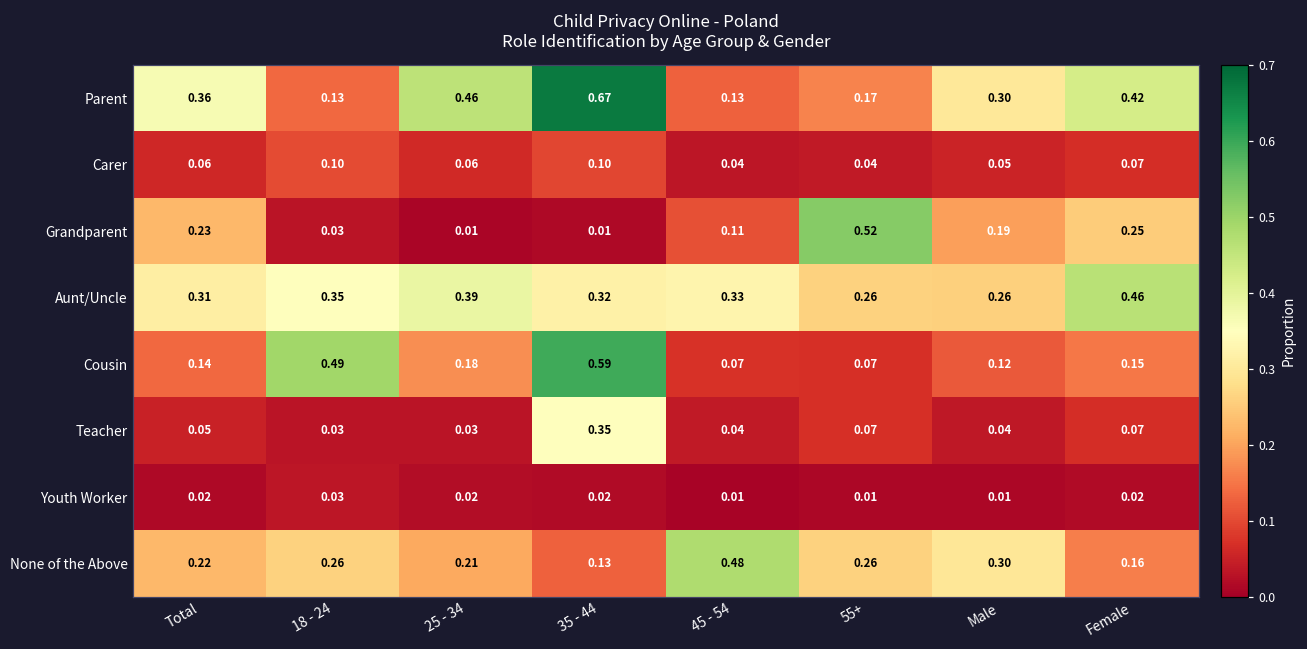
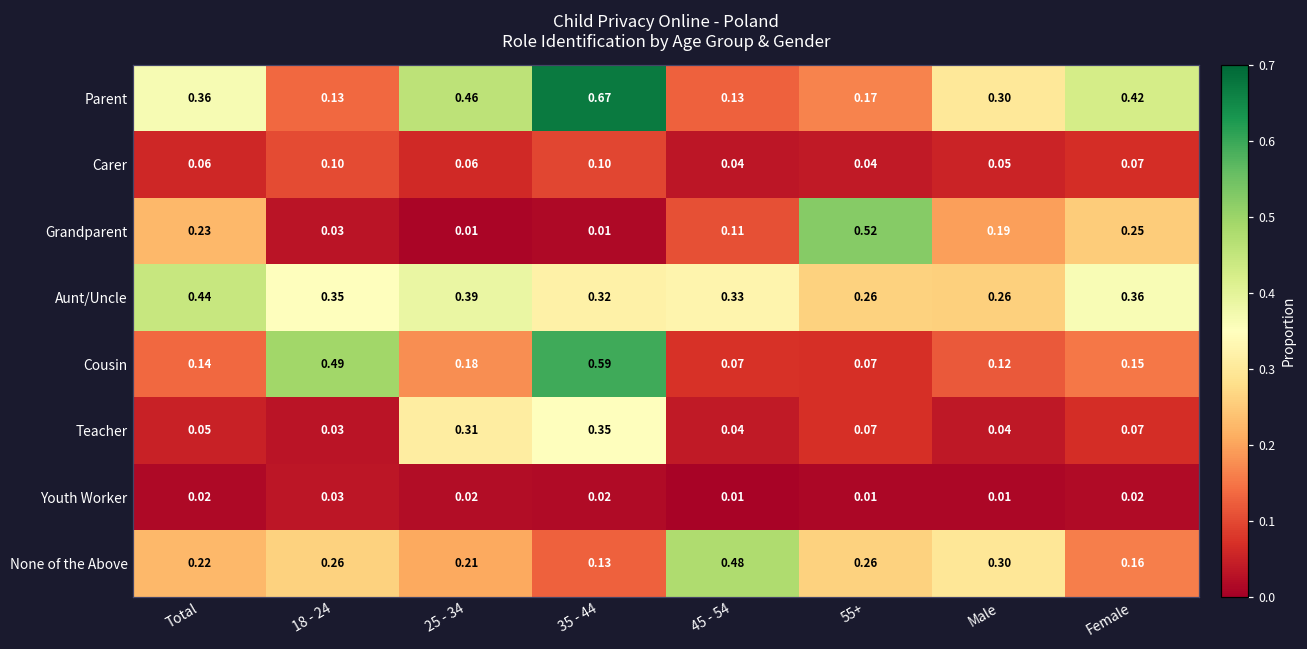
Aunt/Uncle, Total: 0.31 -> 0.44
Aunt/Uncle, Female: 0.46 -> 0.36
Teacher, 25 - 34: 0.03 -> 0.31
